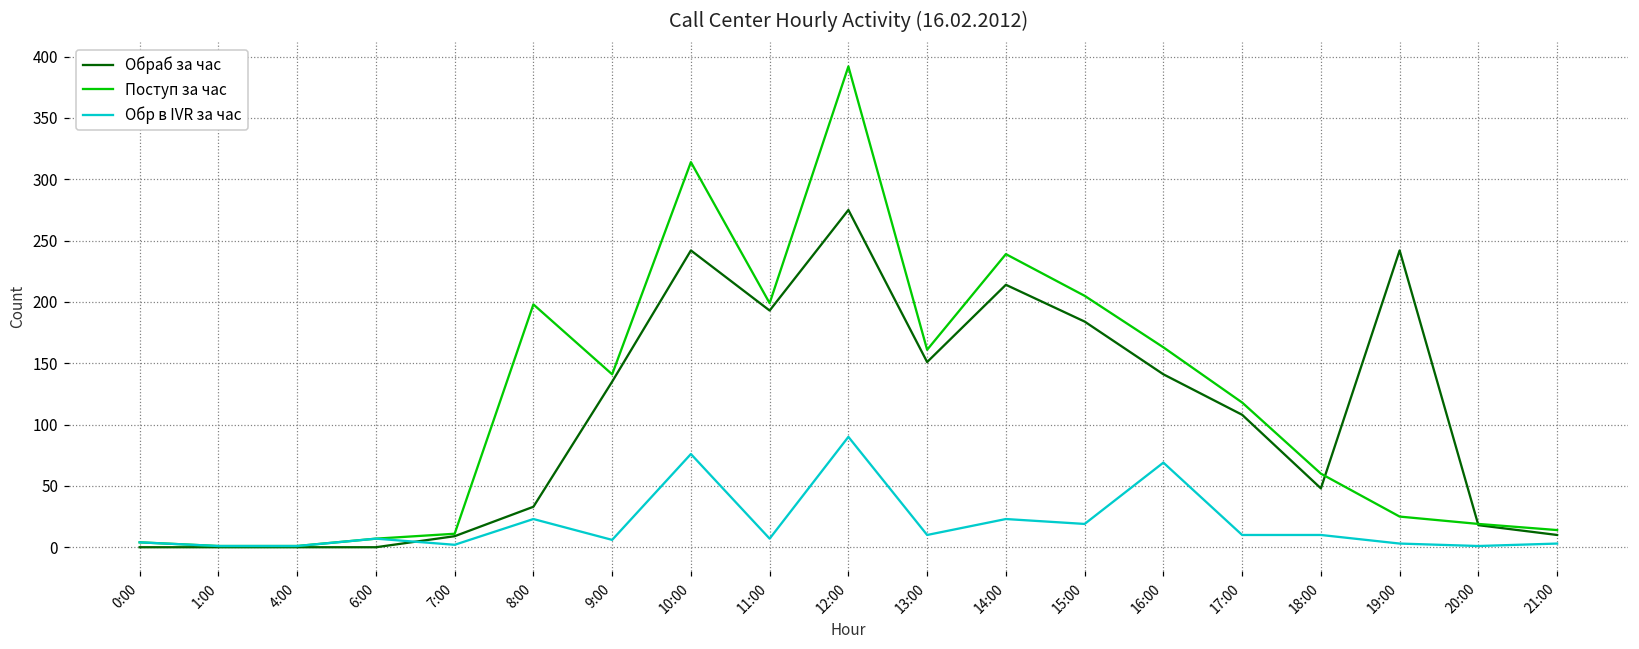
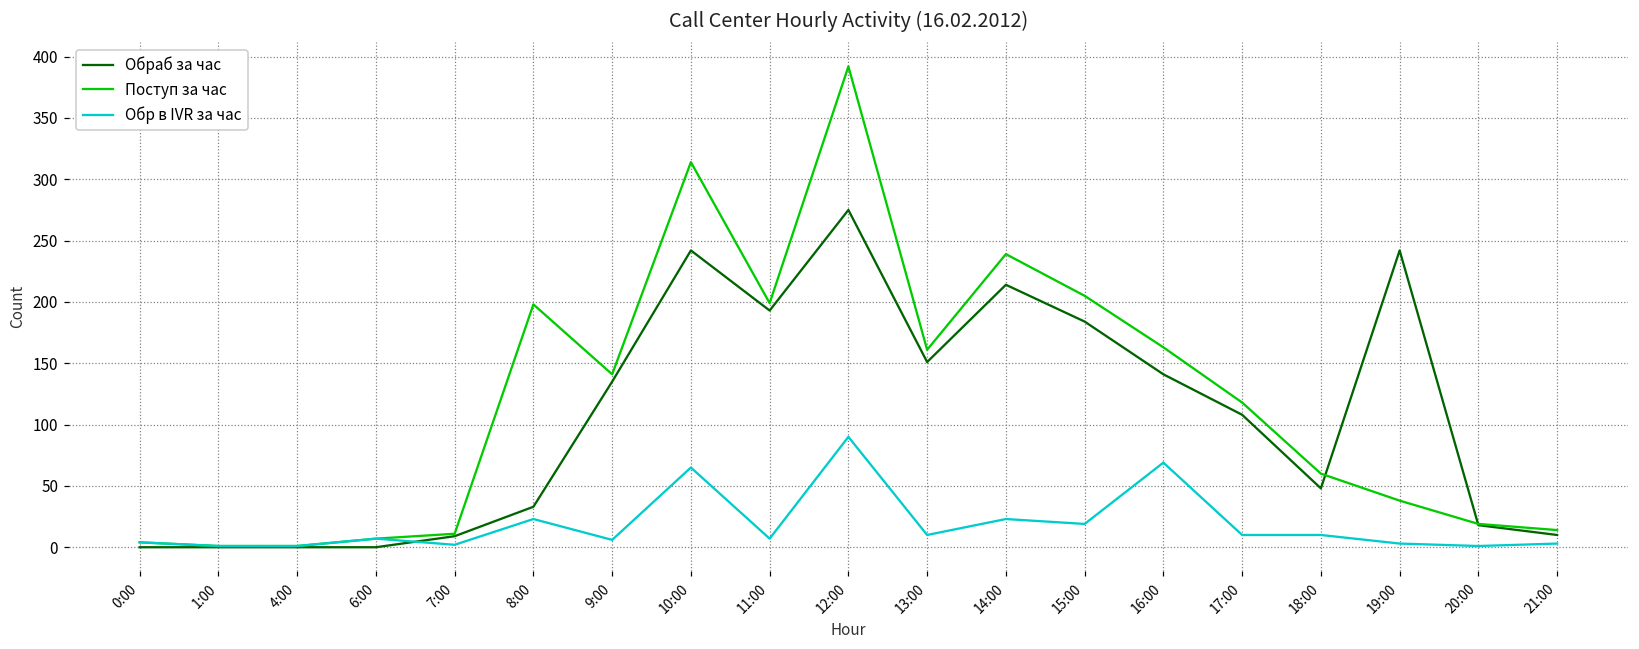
Обр в IVR за час, 10:00: 76 -> 65
Поступ за час, 19:00: 25 -> 38
